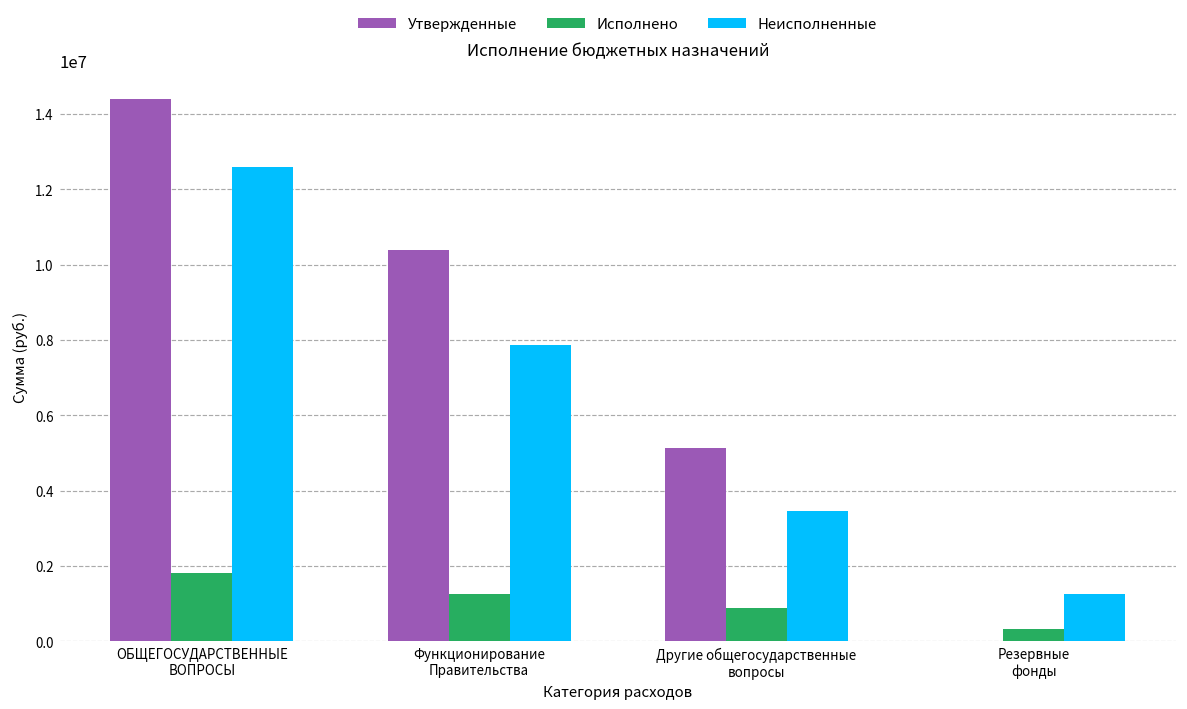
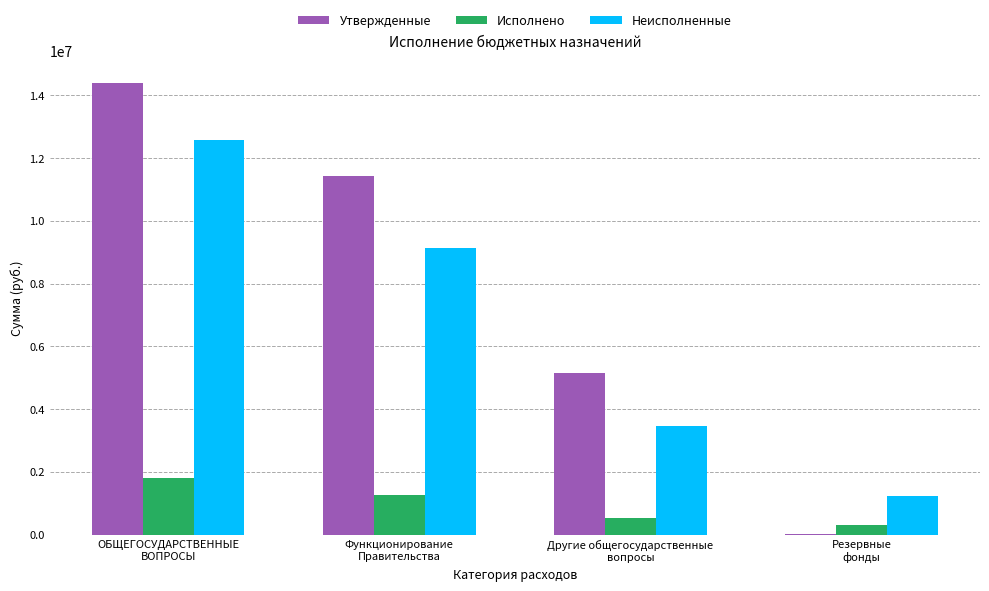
Утвержденные, Функционирование Правительства: 10400000 -> 11400000
Неисполненные, Функционирование Правительства: 7900000 -> 9100000
Исполнено, Другие общегосударственные вопросы: 900000 -> 500000
